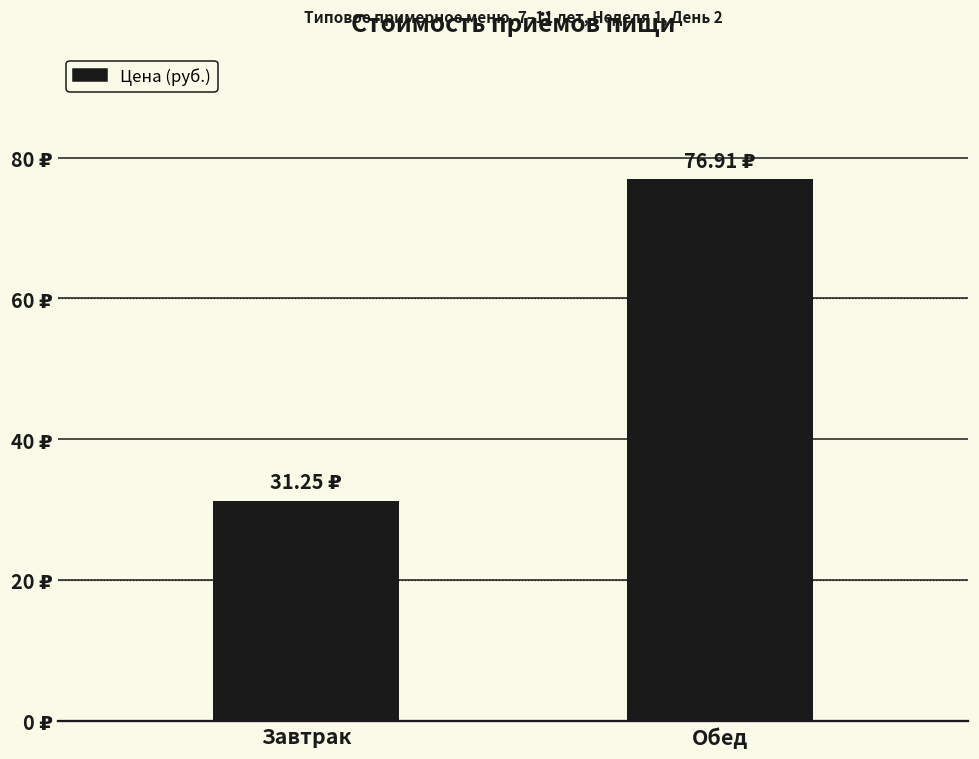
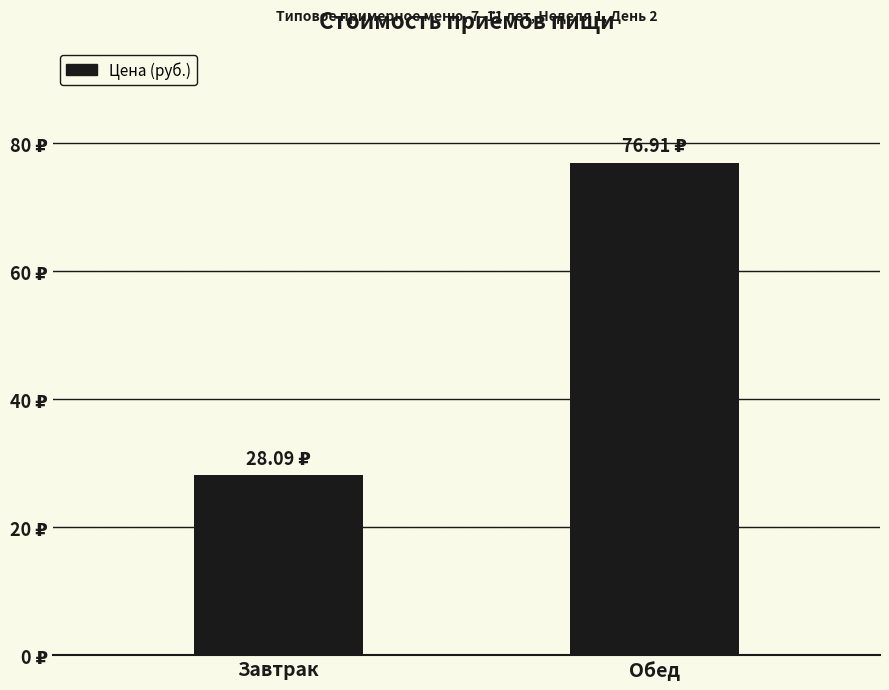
Завтрак: 31.25 -> 28.09
